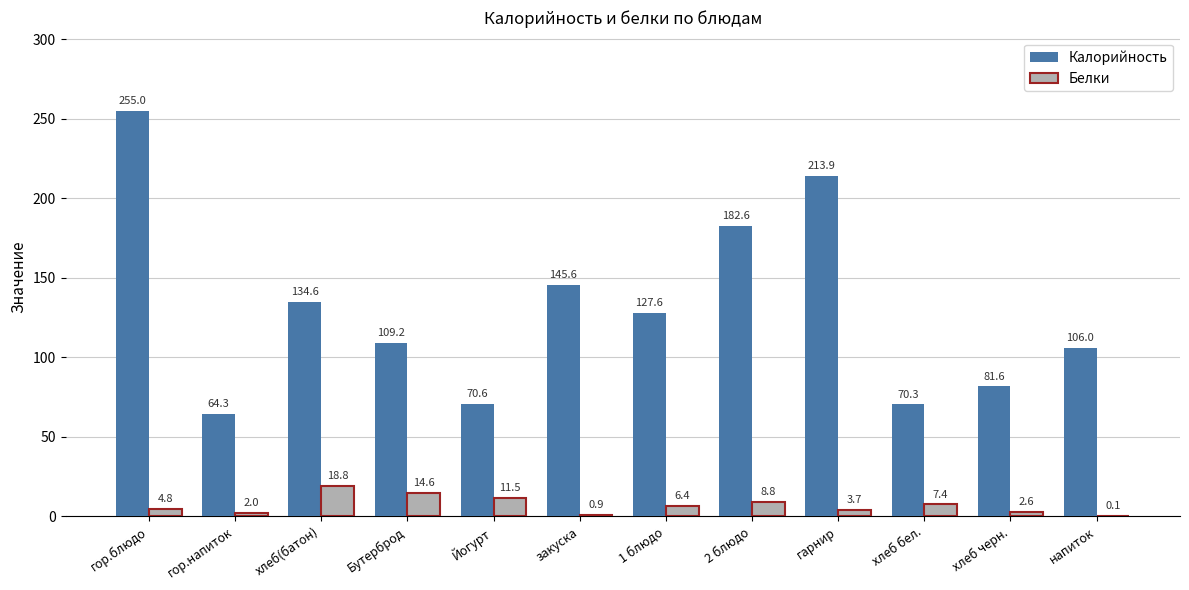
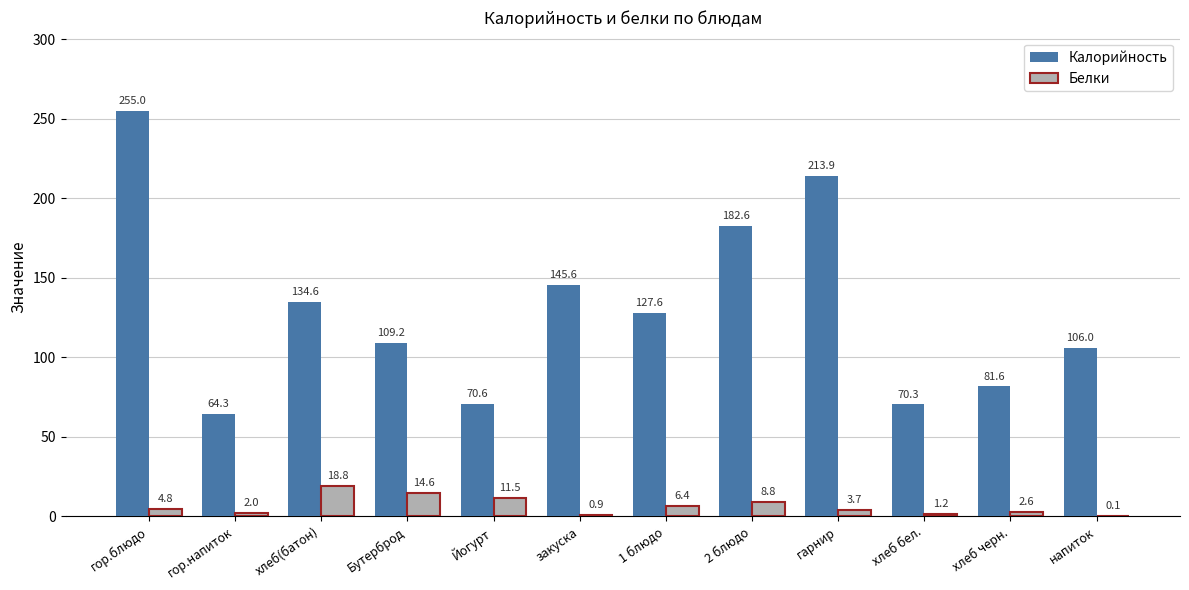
Белки, хлеб бел.: 7.4 -> 1.2
